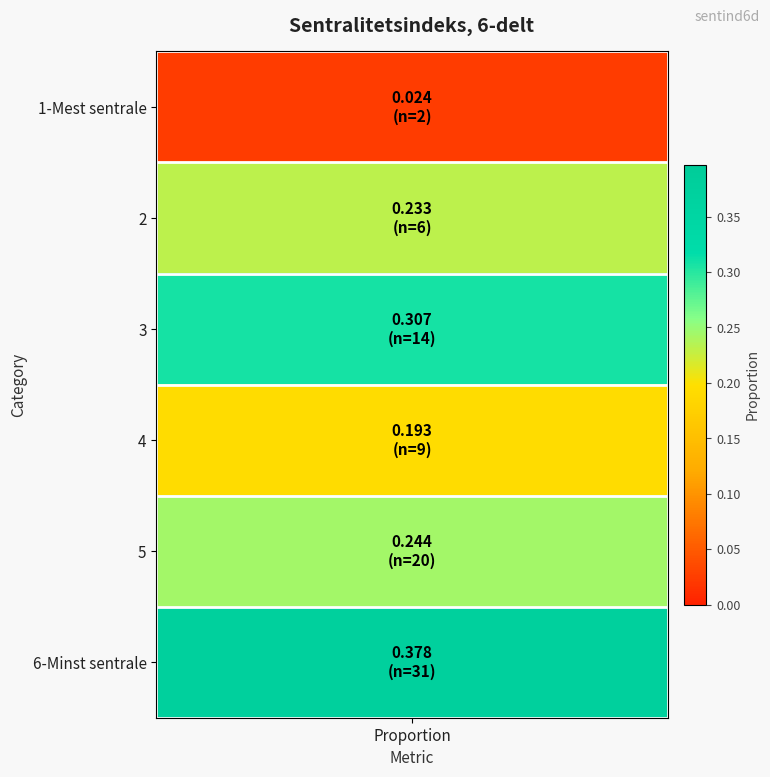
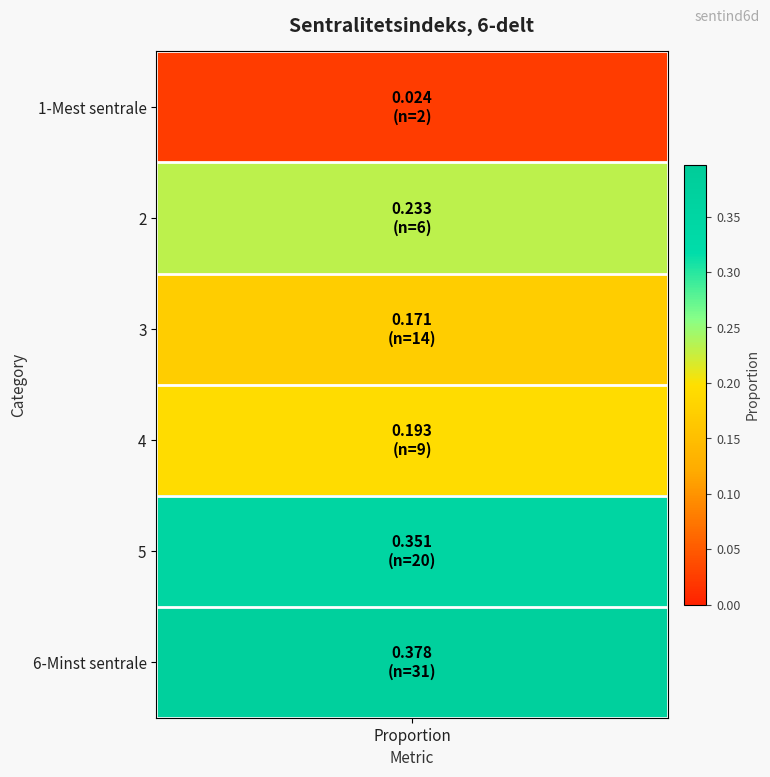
3, Proportion: 0.307 -> 0.171
5, Proportion: 0.244 -> 0.351
